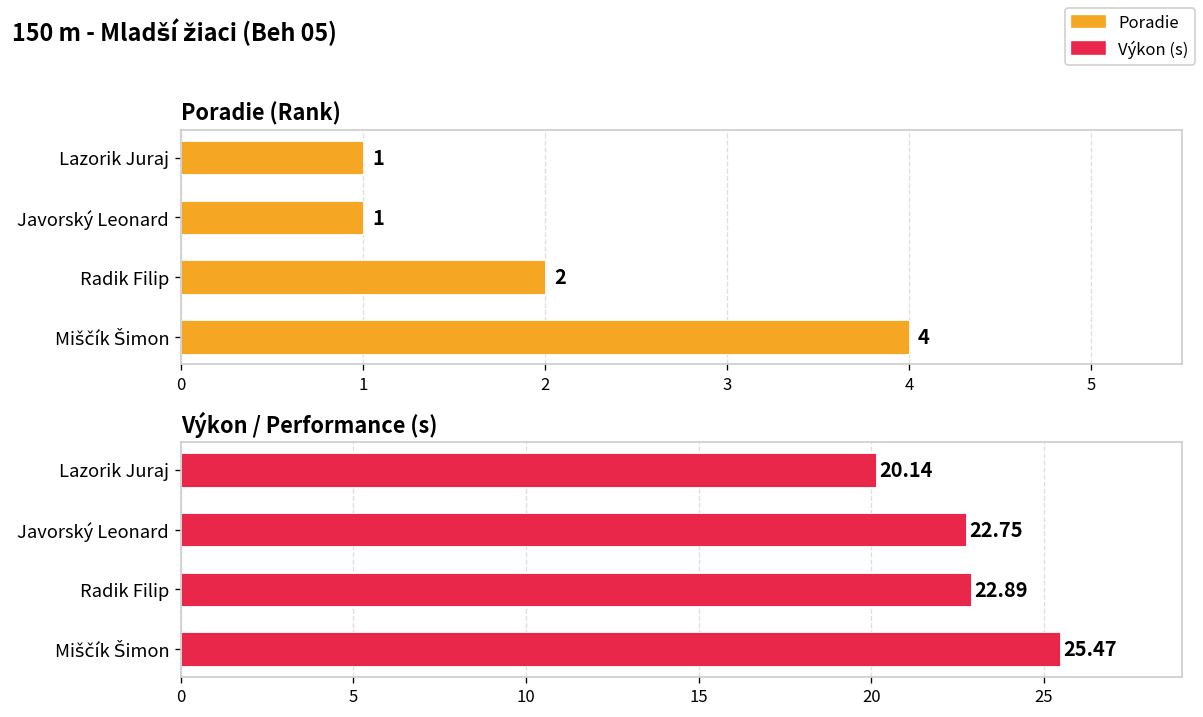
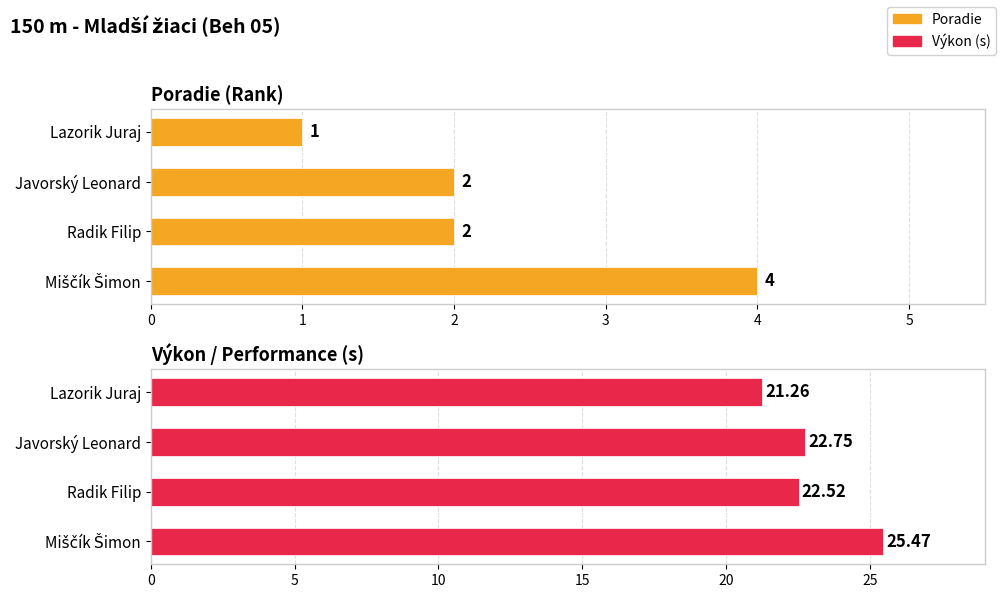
Poradie (Rank), Javorský Leonard: 1 -> 2
Výkon / Performance (s), Lazorik Juraj: 20.14 -> 21.26
Výkon / Performance (s), Radik Filip: 22.89 -> 22.52
